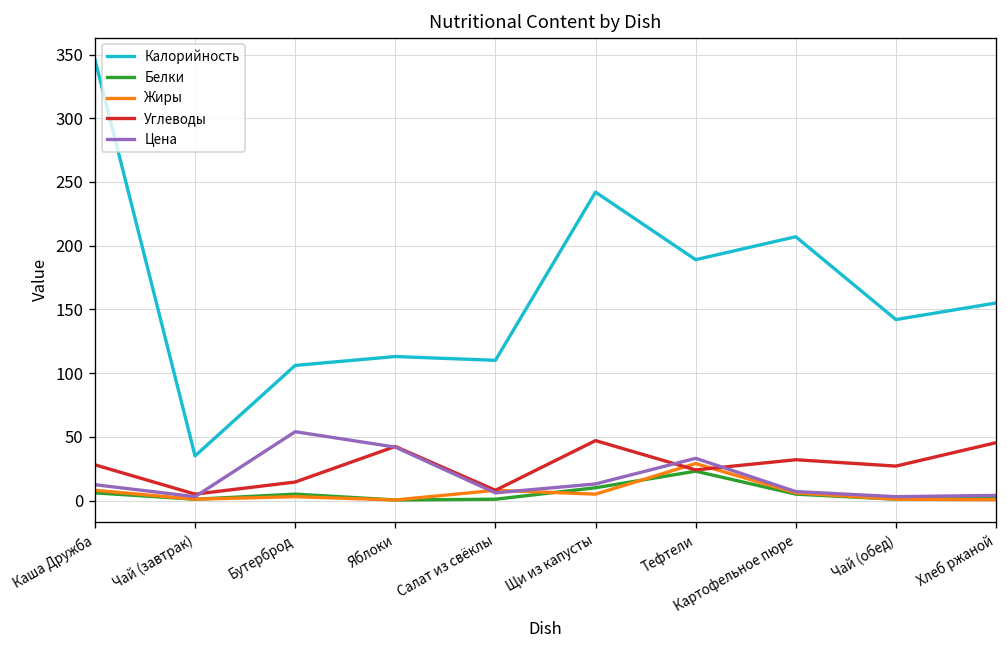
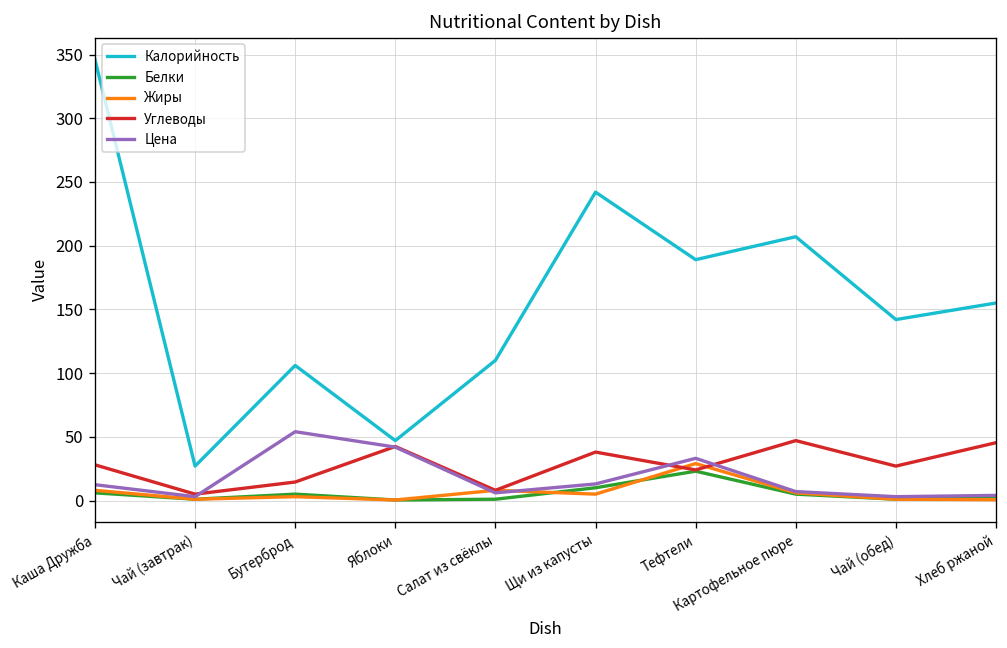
Калорийность, Чай (завтрак): 35 -> 27
Калорийность, Яблоки: 113 -> 47
Углеводы, Щи из капусты: 47 -> 38
Углеводы, Картофельное пюре: 32 -> 47
